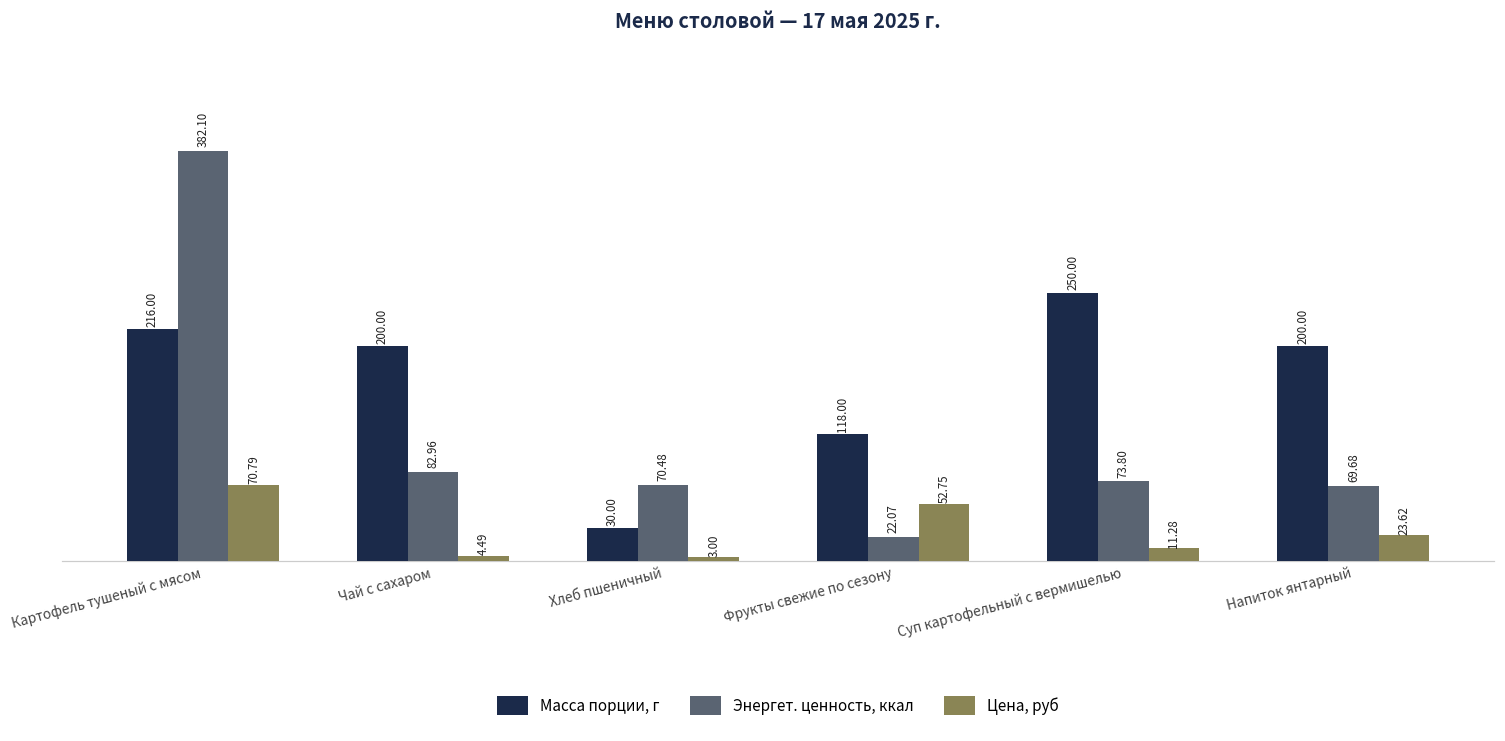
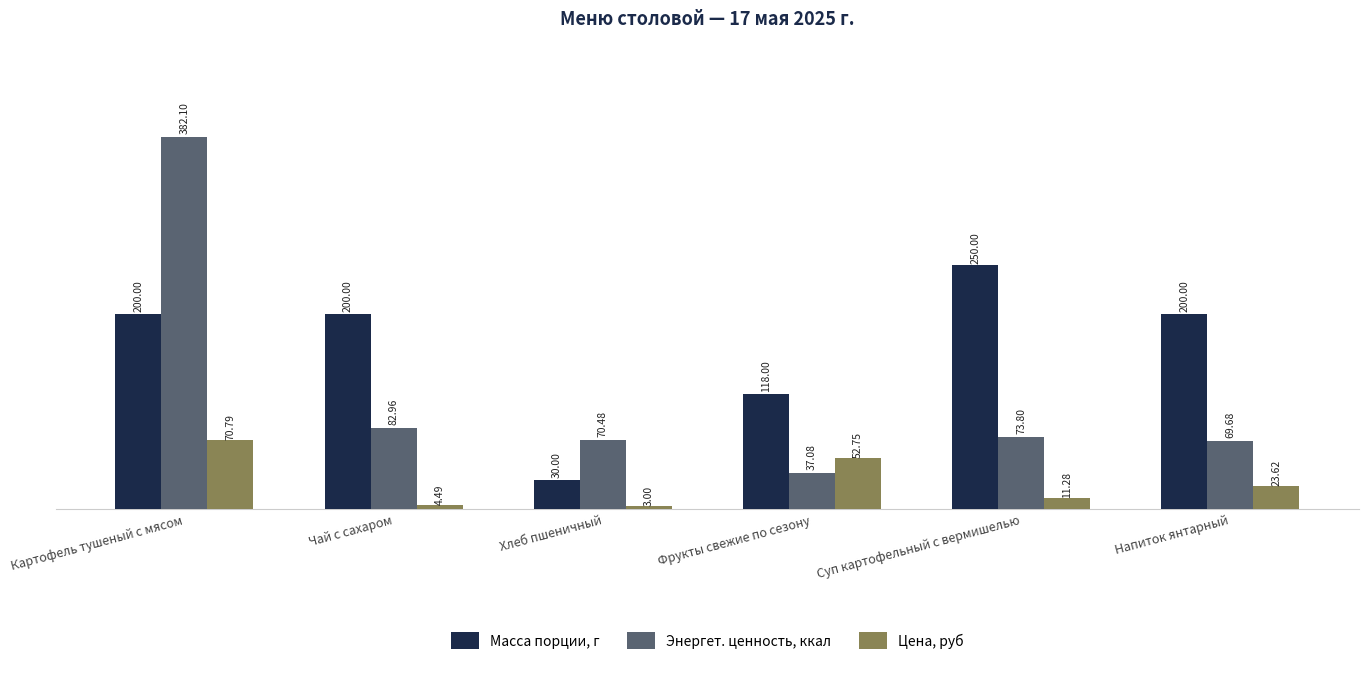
Масса порции, г, Картофель тушеный с мясом: 216.00 -> 200.00
Энергет. ценность, ккал, Фрукты свежие по сезону: 22.07 -> 37.08
